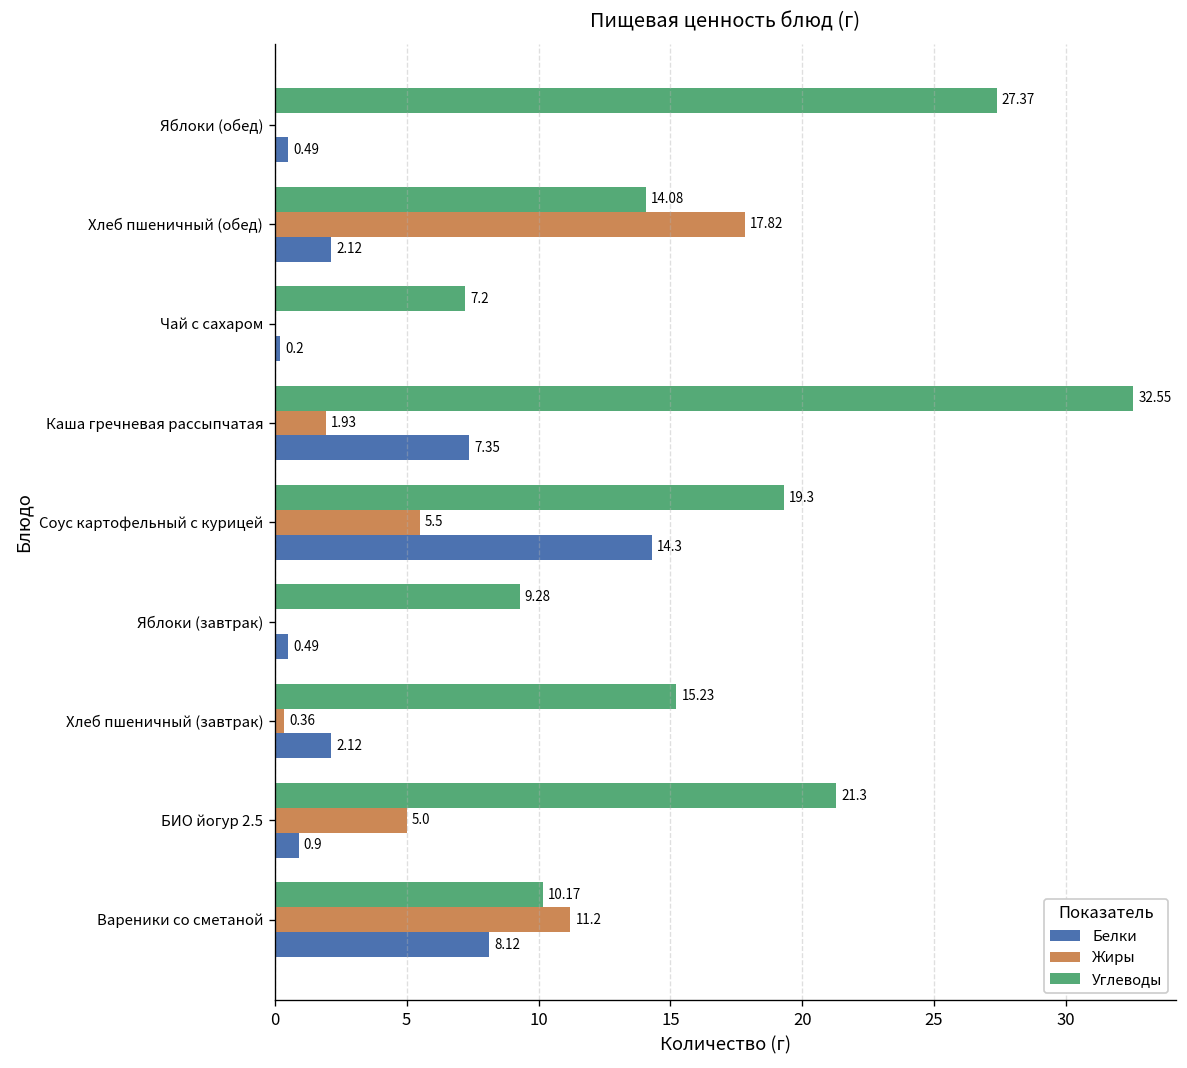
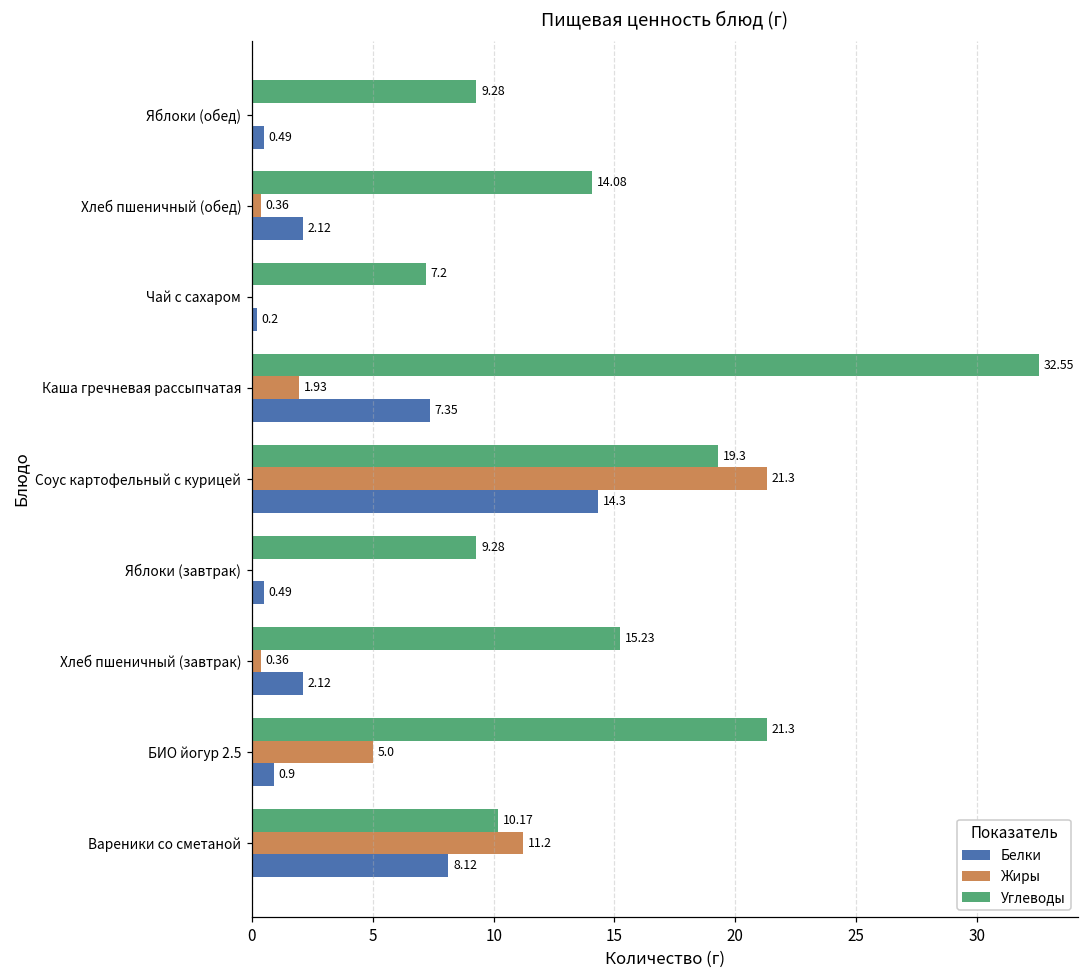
Углеводы, Яблоки (обед): 27.37 -> 9.28
Жиры, Хлеб пшеничный (обед): 17.82 -> 0.36
Жиры, Соус картофельный с курицей: 5.5 -> 21.3
